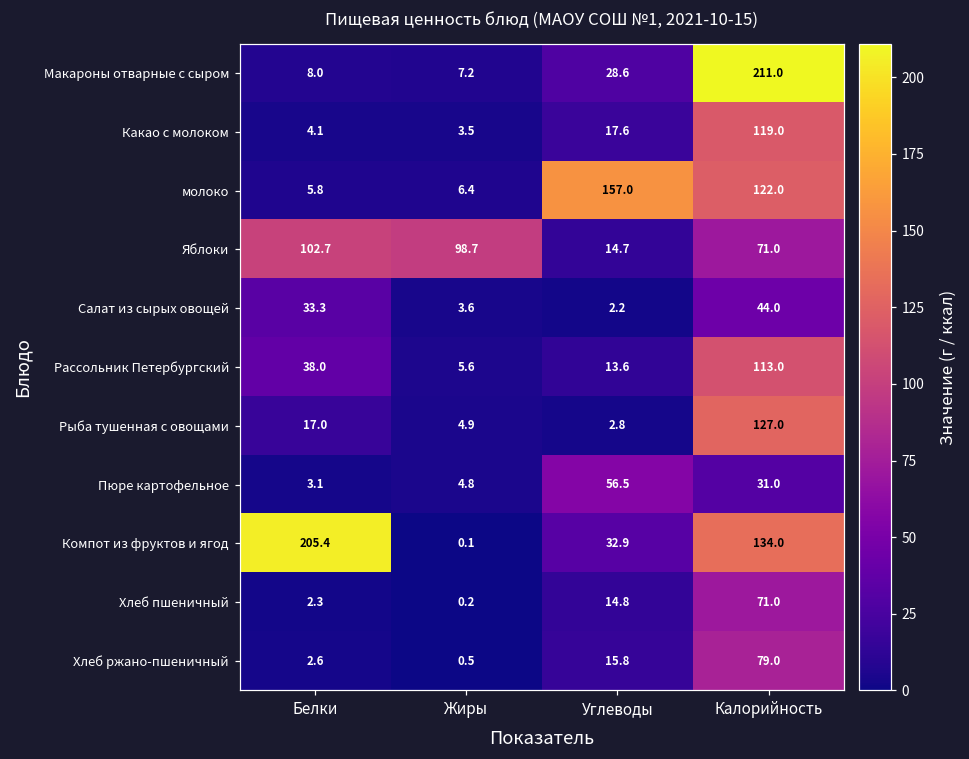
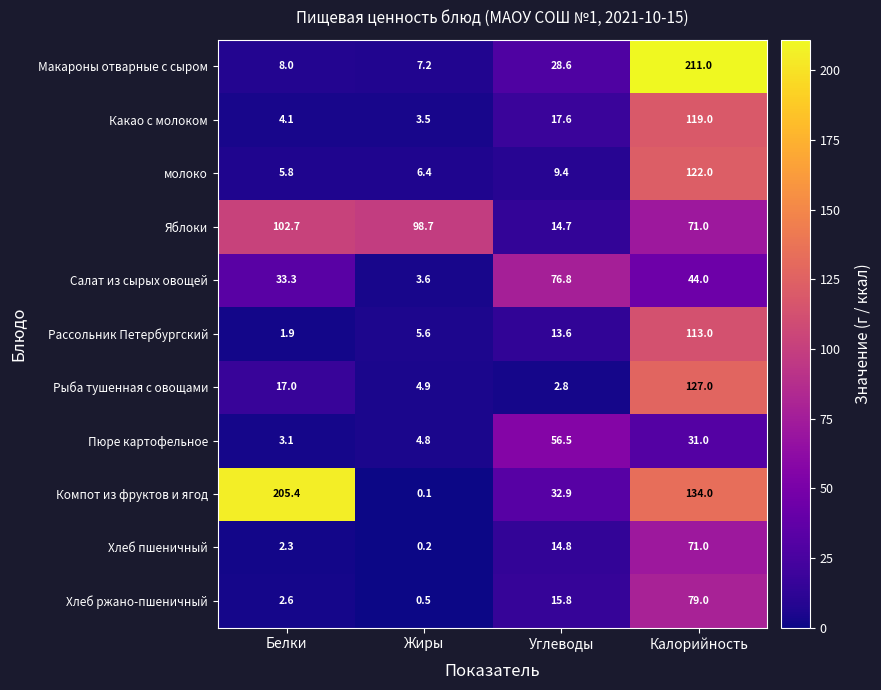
молоко, Углеводы: 157.0 -> 9.4
Салат из сырых овощей, Углеводы: 2.2 -> 76.8
Рассольник Петербургский, Белки: 38.0 -> 1.9
